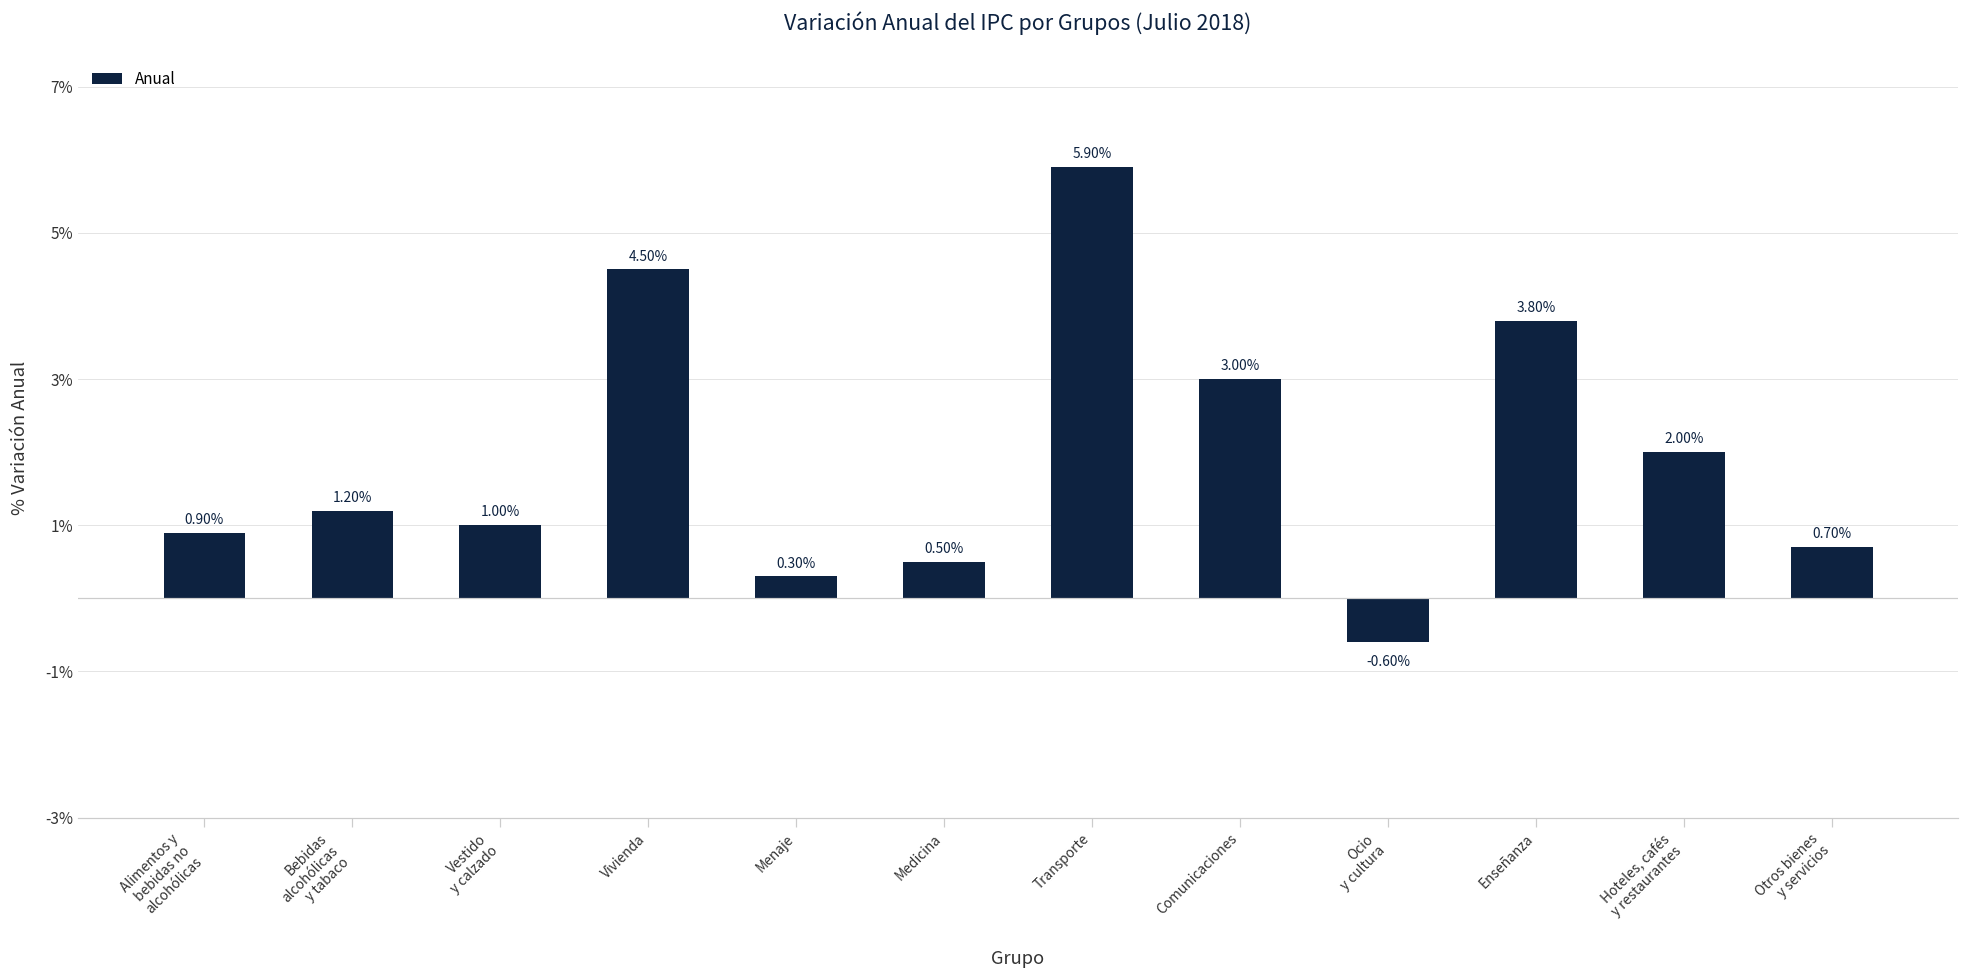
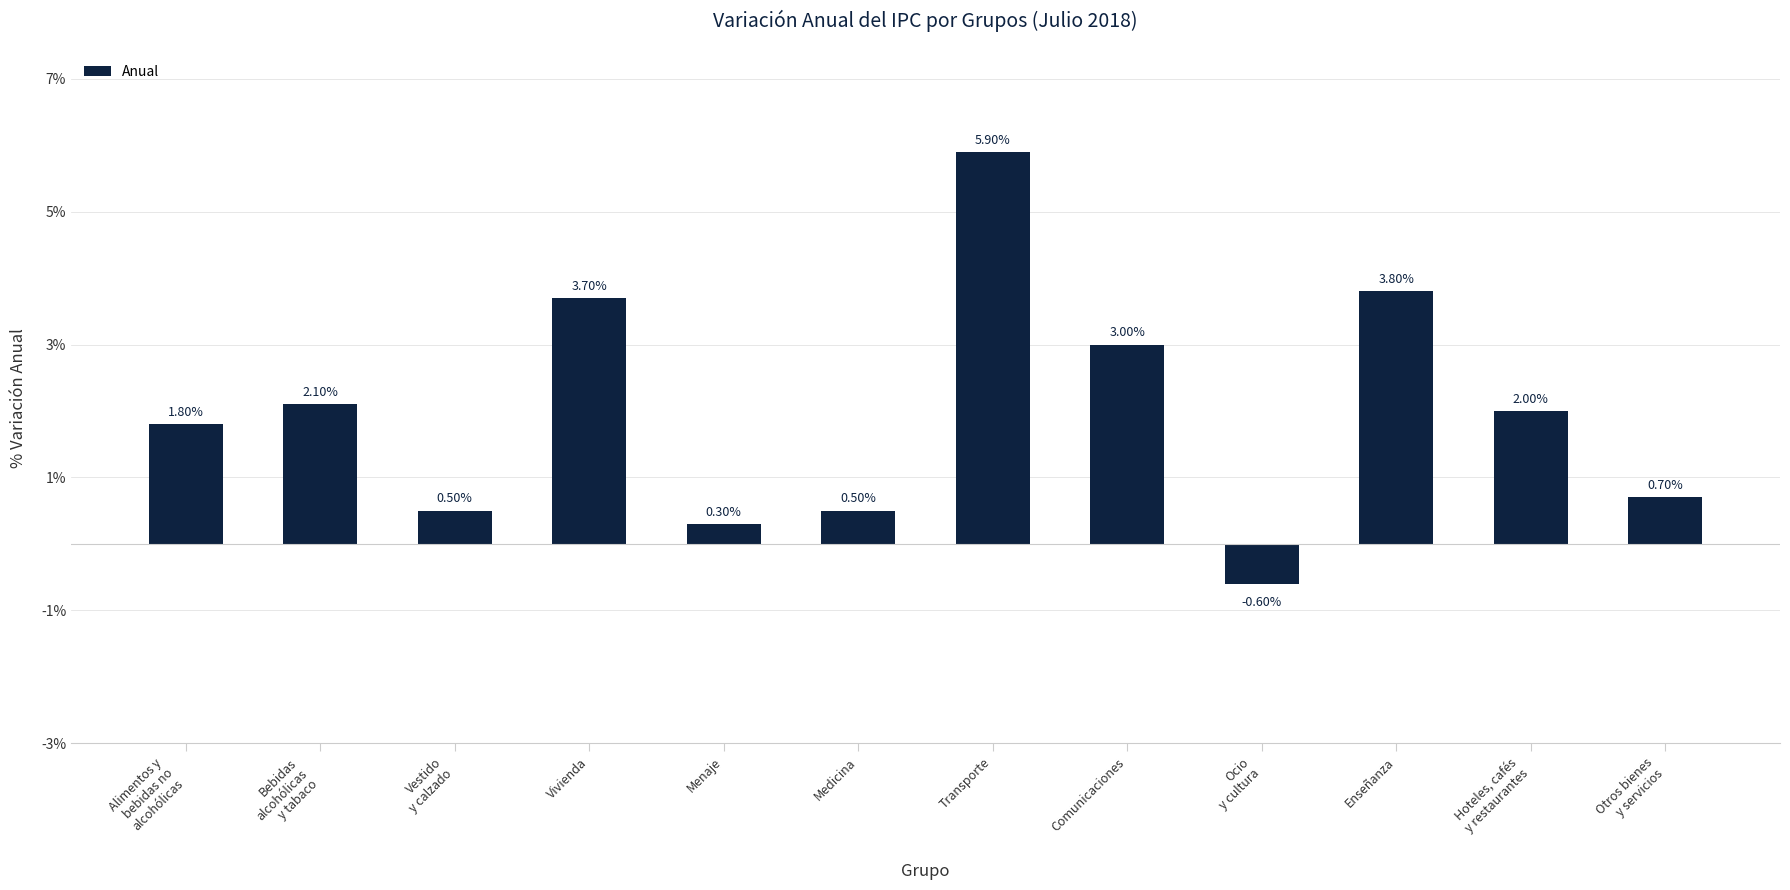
Alimentos y bebidas no alcohólicas: 0.90% -> 1.80%
Bebidas alcohólicas y tabaco: 1.20% -> 2.10%
Vestido y calzado: 1.00% -> 0.50%
Vivienda: 4.50% -> 3.70%
